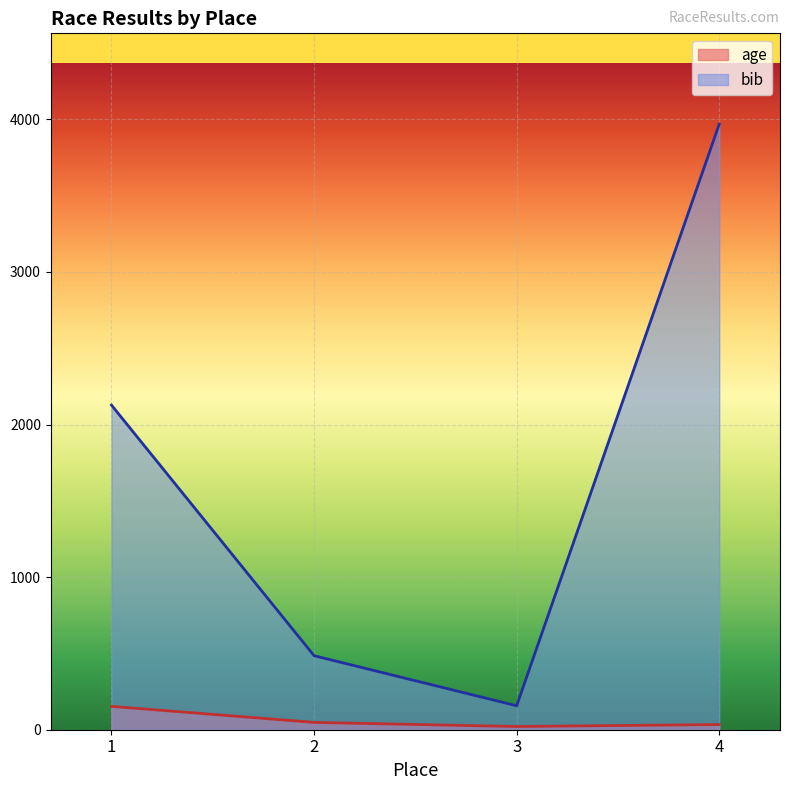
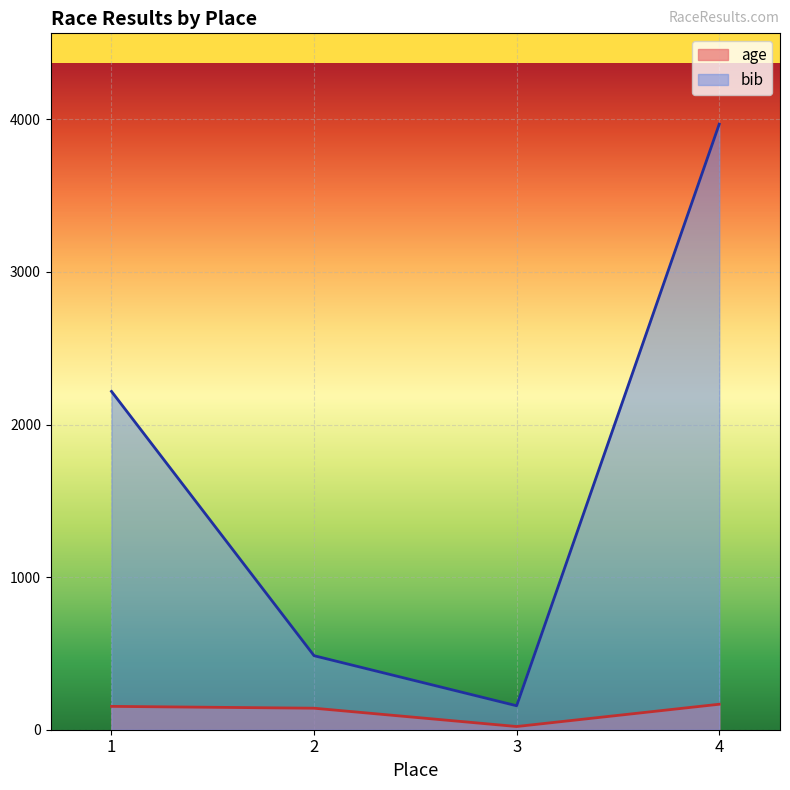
bib, 1: 2130 -> 2220
age, 2: 50 -> 140
age, 4: 30 -> 170
